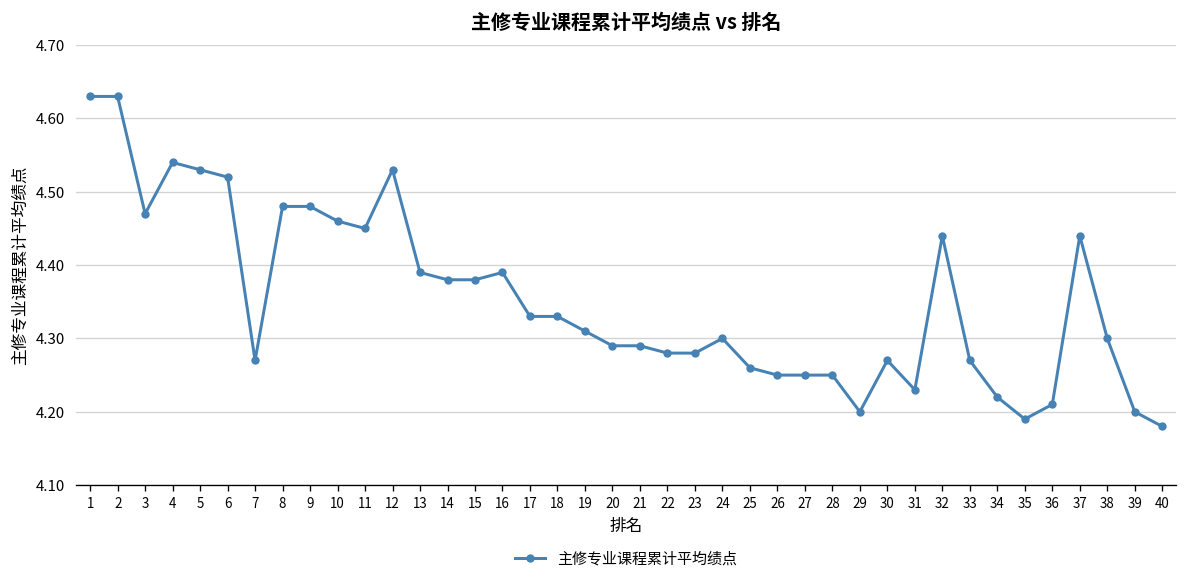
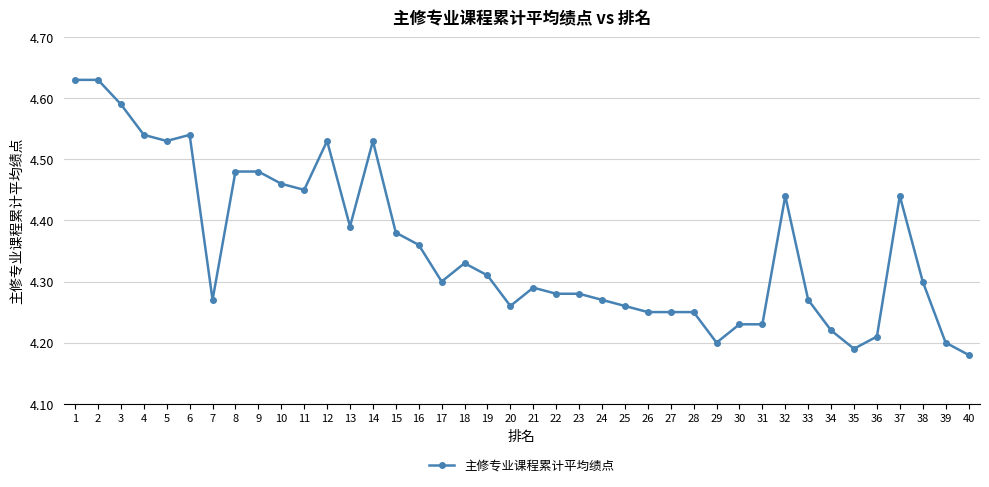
3: 4.47 -> 4.59
6: 4.52 -> 4.54
14: 4.38 -> 4.53
16: 4.39 -> 4.36
17: 4.33 -> 4.30
20: 4.29 -> 4.26
24: 4.30 -> 4.27
30: 4.27 -> 4.23
